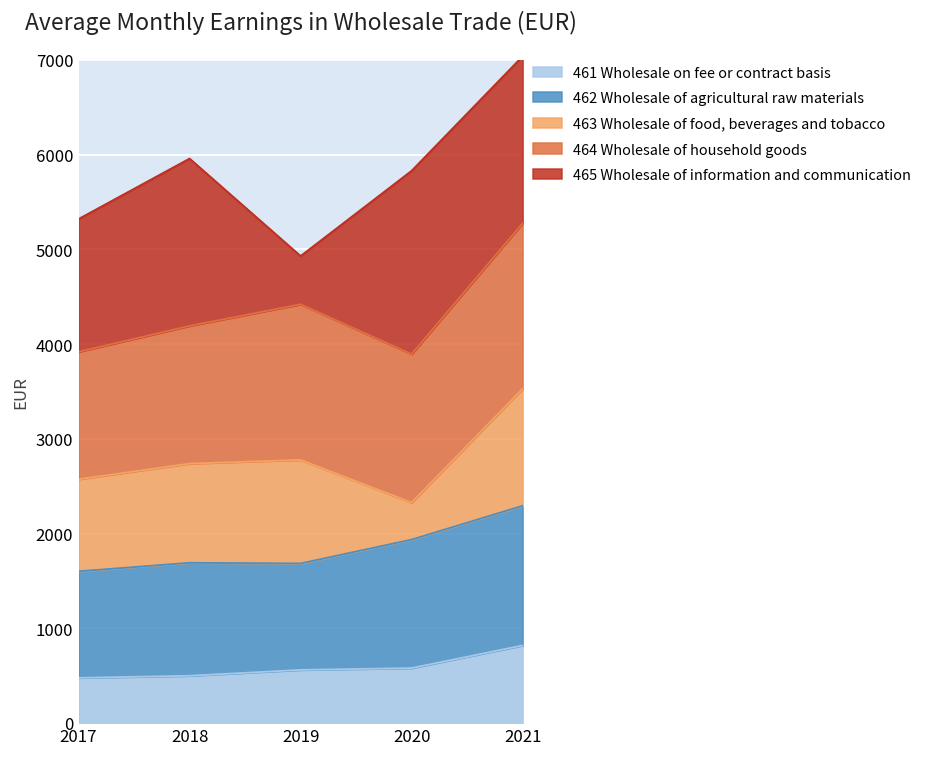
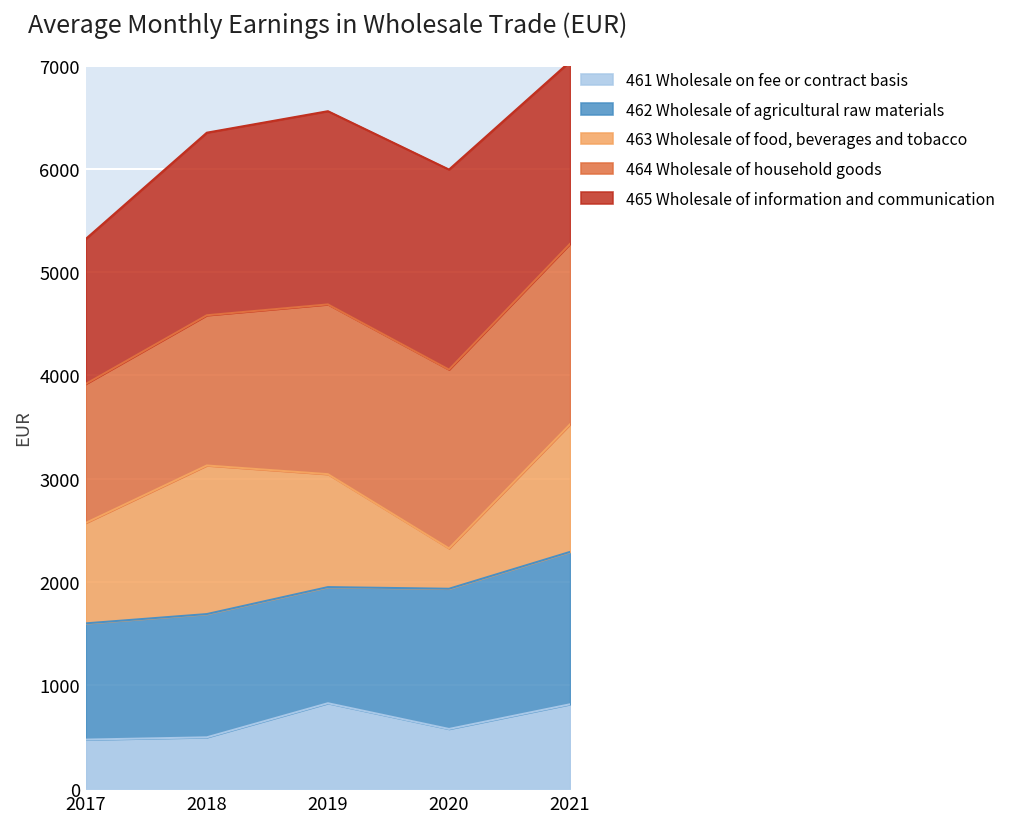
463 Wholesale of food, beverages and tobacco, 2018: 1000 -> 1400
461 Wholesale on fee or contract basis, 2019: 600 -> 800
465 Wholesale of information and communication, 2019: 500 -> 1900
464 Wholesale of household goods, 2020: 1600 -> 1700
